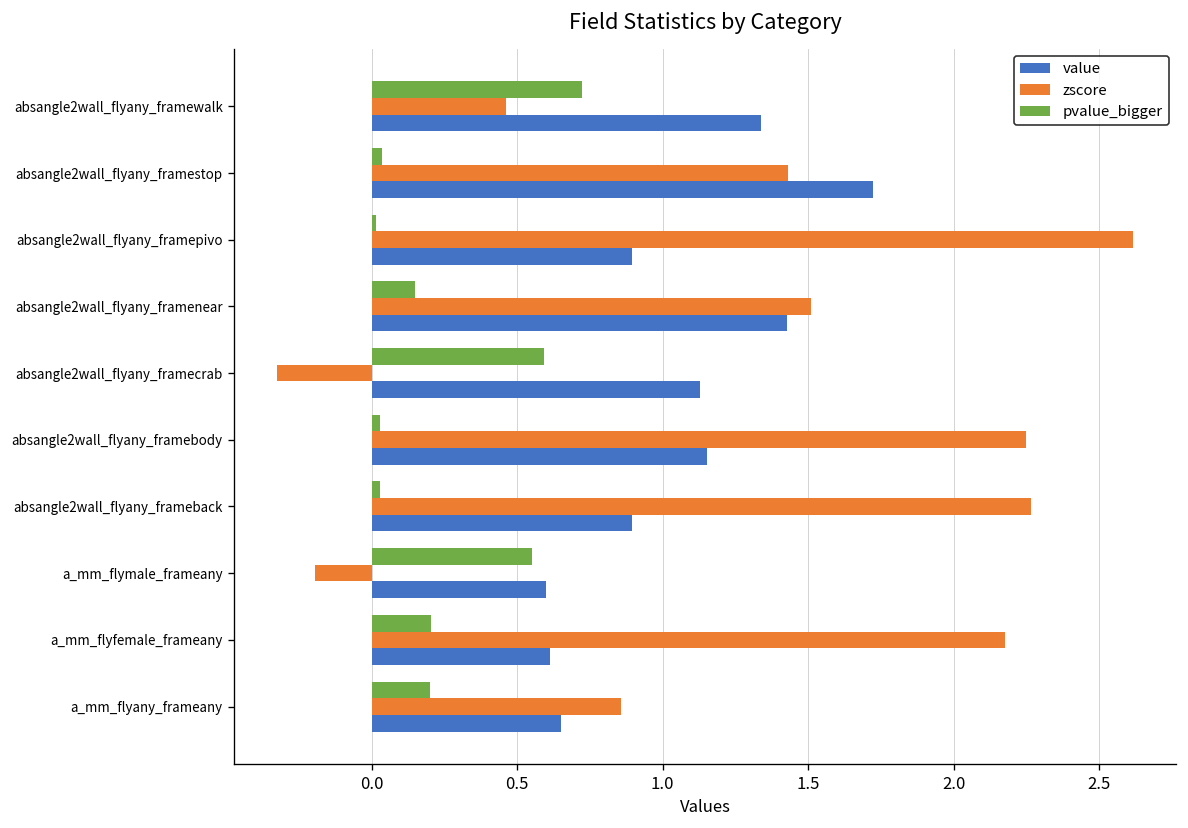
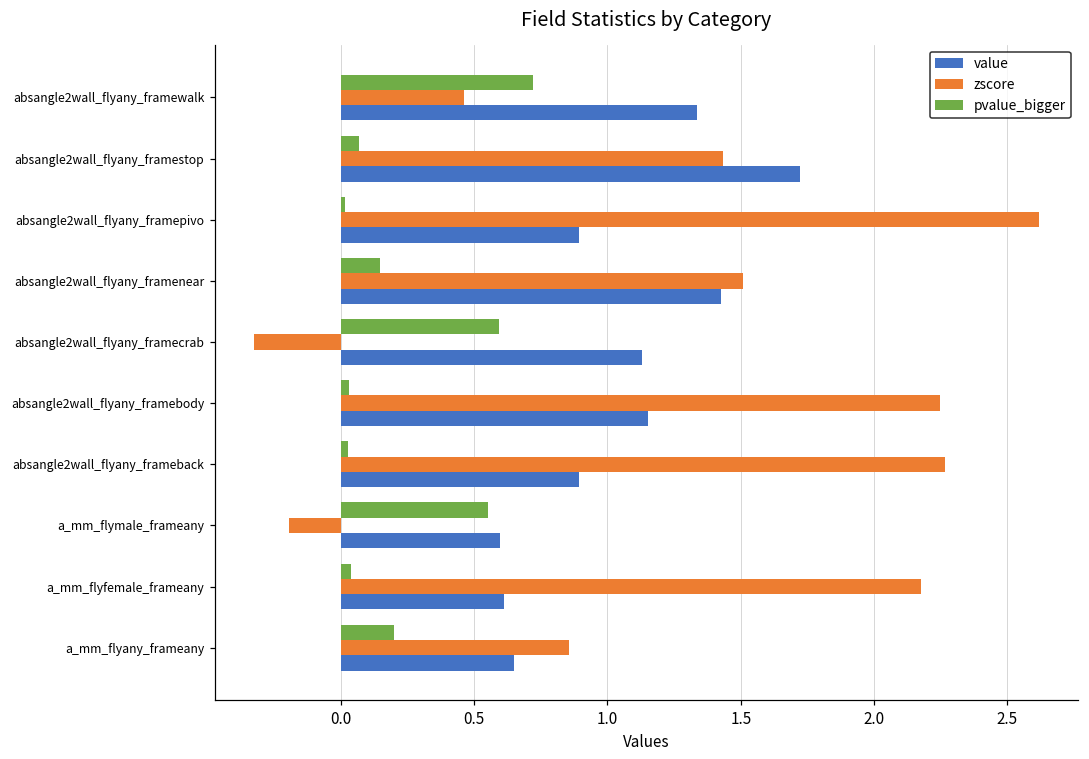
pvalue_bigger, absangle2wall_flyany_framestop: 0.04 -> 0.07
pvalue_bigger, a_mm_flyfemale_frameany: 0.20 -> 0.04
